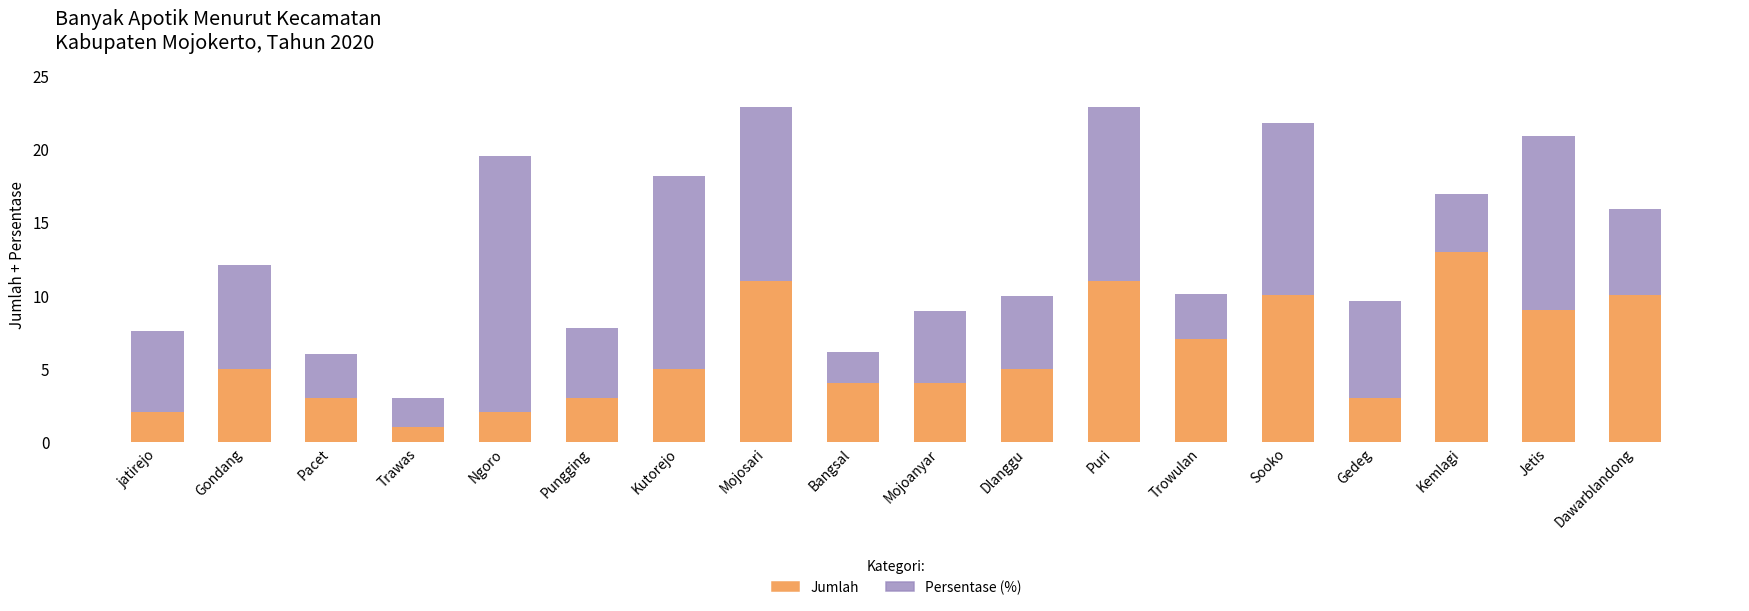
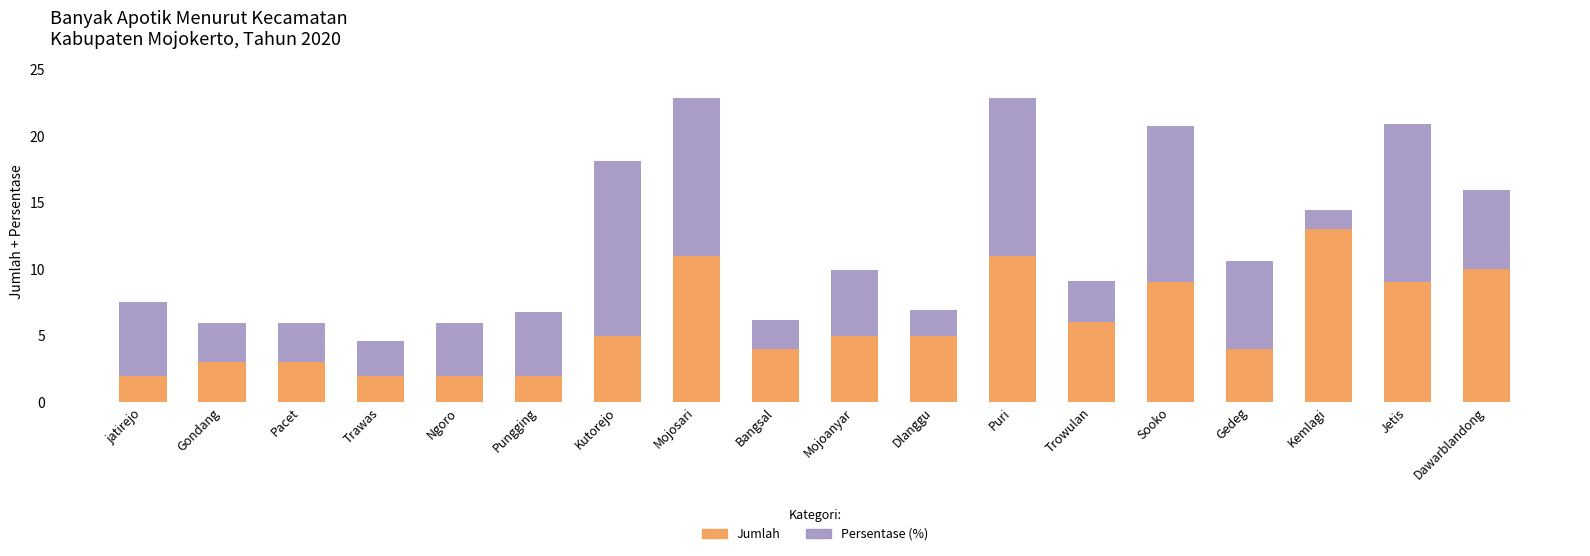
Jumlah, Gondang: 5 -> 3
Persentase (%), Gondang: 7.1 -> 3.0
Jumlah, Trawas: 1 -> 2
Persentase (%), Trawas: 2.0 -> 2.6
Persentase (%), Ngoro: 17.6 -> 4.0
Jumlah, Pungging: 3 -> 2
Jumlah, Mojoanyar: 4 -> 5
Persentase (%), Dlanggu: 5.0 -> 1.9
Jumlah, Trowulan: 7 -> 6
Jumlah, Sooko: 10 -> 9
Jumlah, Gedeg: 3 -> 4
Persentase (%), Kemlagi: 4.0 -> 1.5
